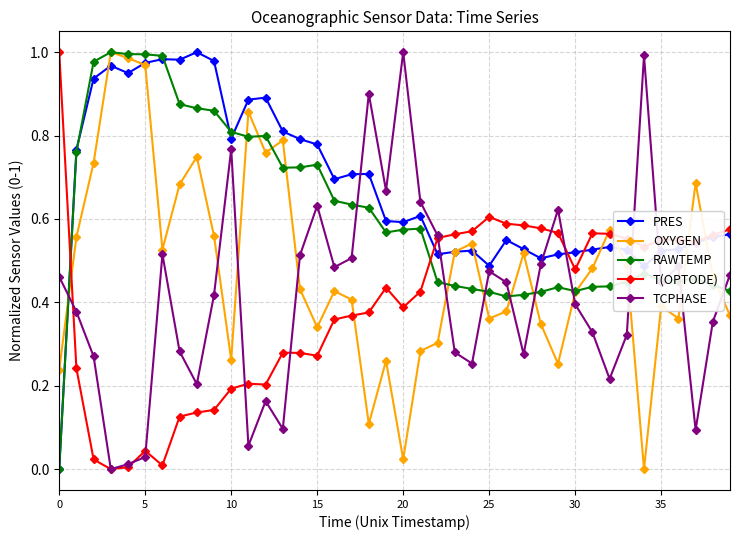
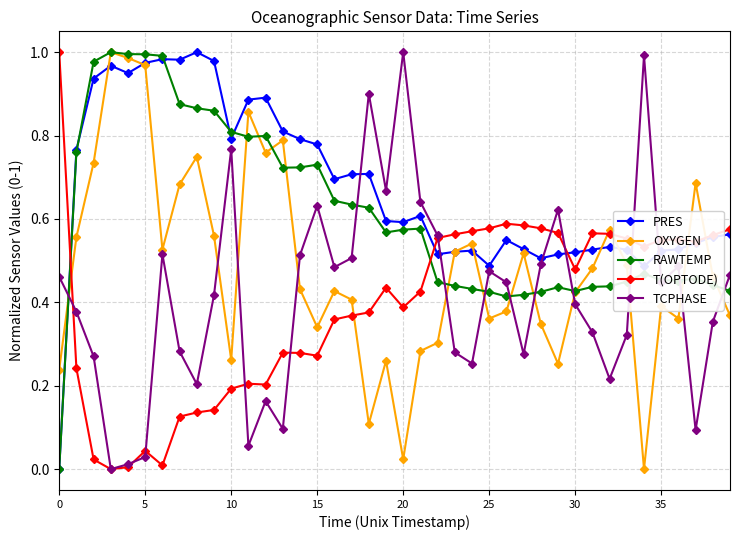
T(OPTODE), 25: 0.60 -> 0.58
